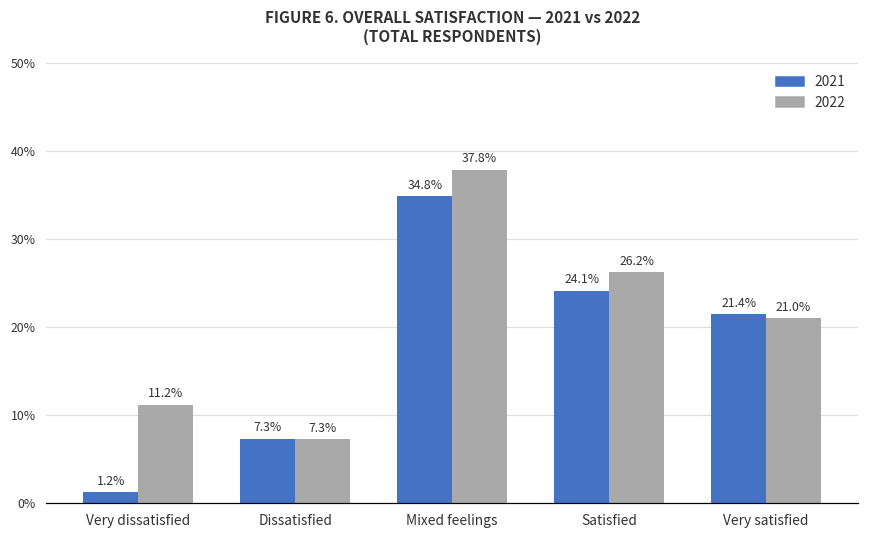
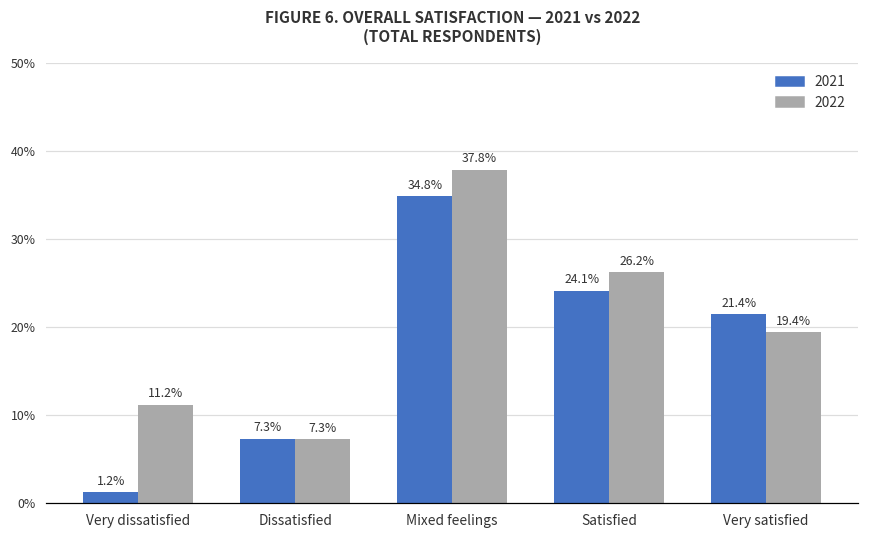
2022, Very satisfied: 21.0% -> 19.4%
